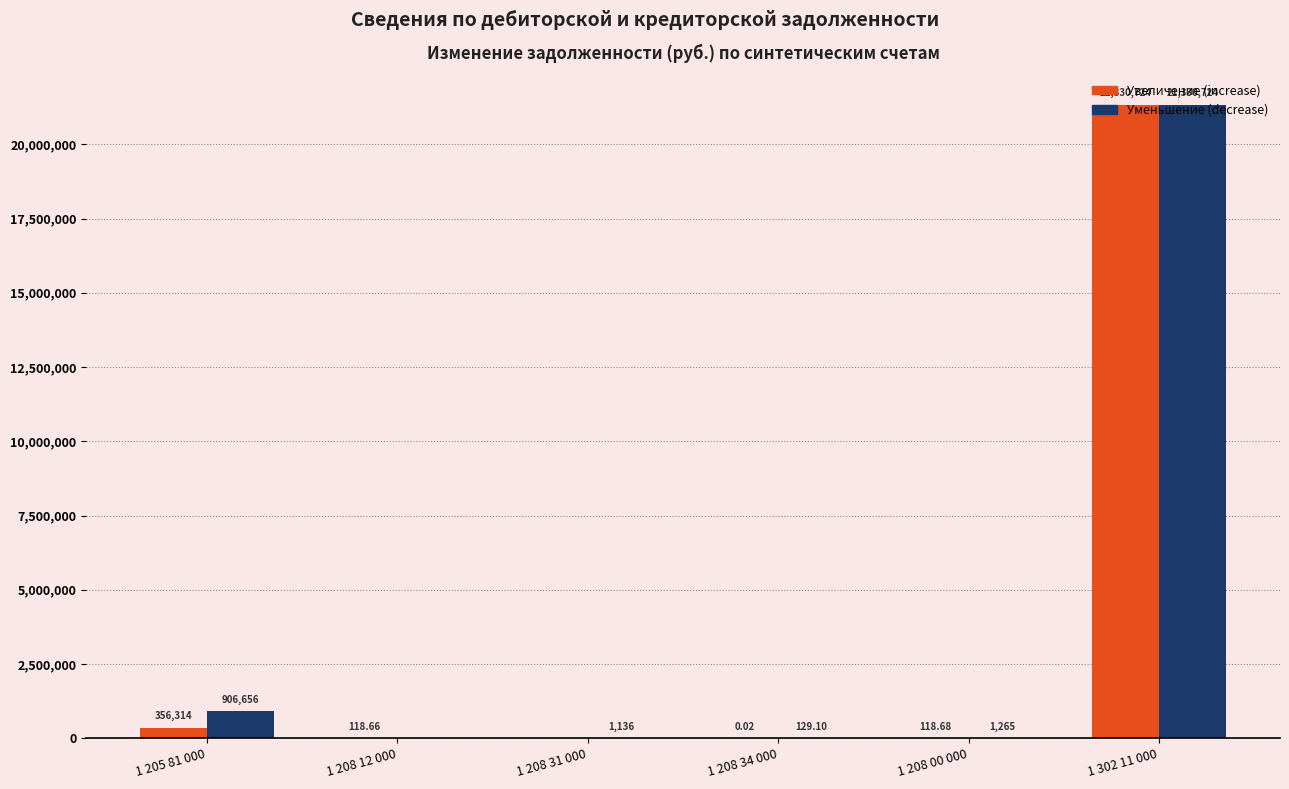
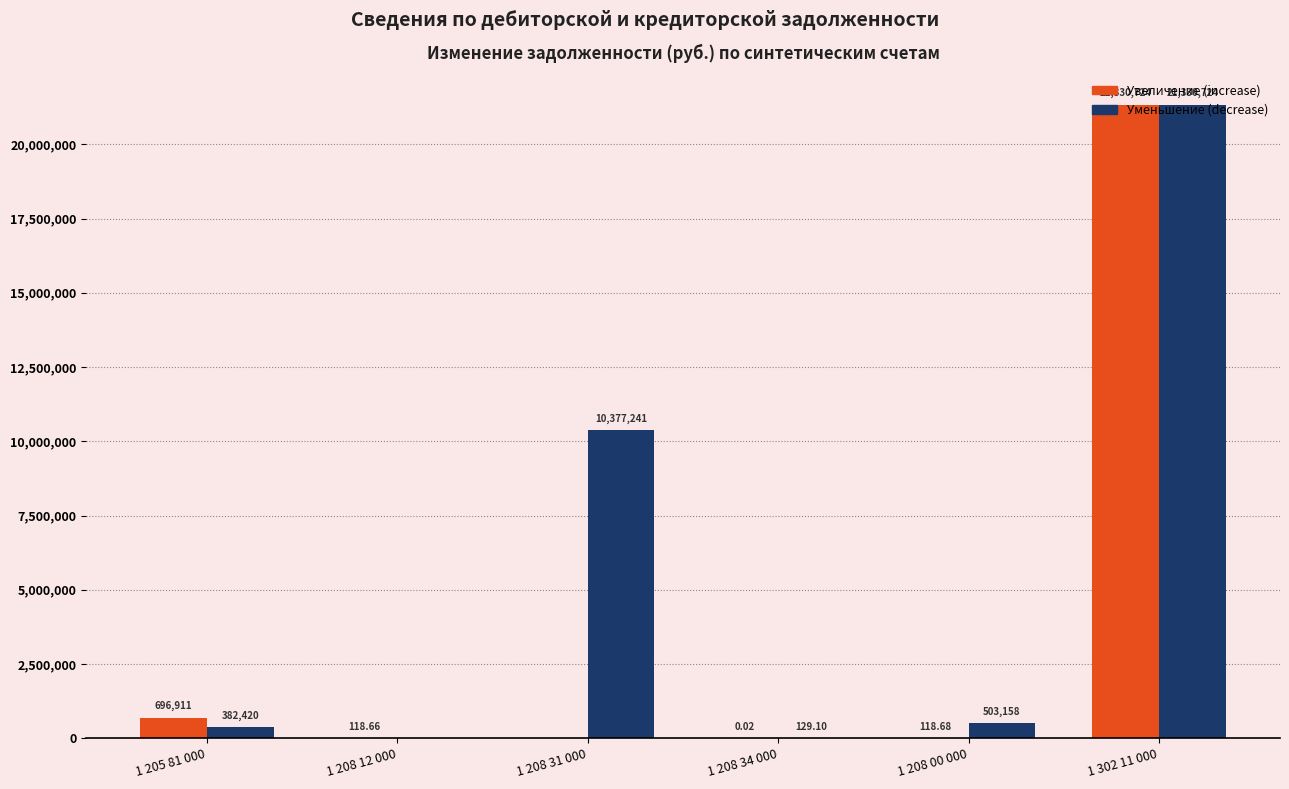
Увеличение (increase), 1 205 81 000: 356,314 -> 696,911
Уменьшение (decrease), 1 205 81 000: 906,656 -> 382,420
Уменьшение (decrease), 1 208 31 000: 1,136 -> 10,377,241
Уменьшение (decrease), 1 208 00 000: 1,265 -> 503,158
